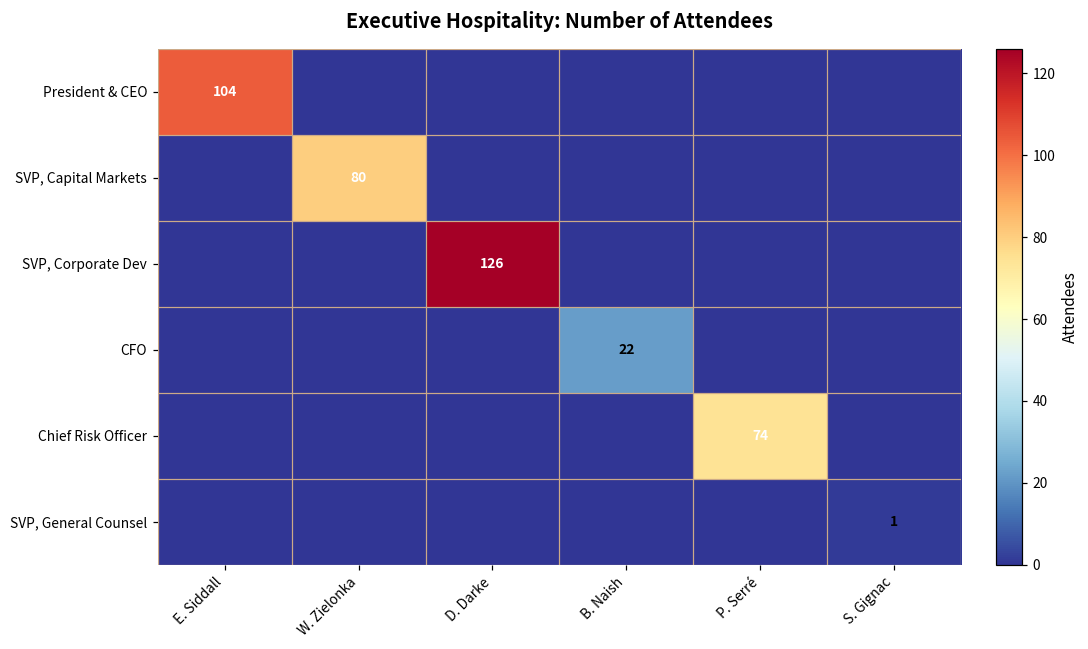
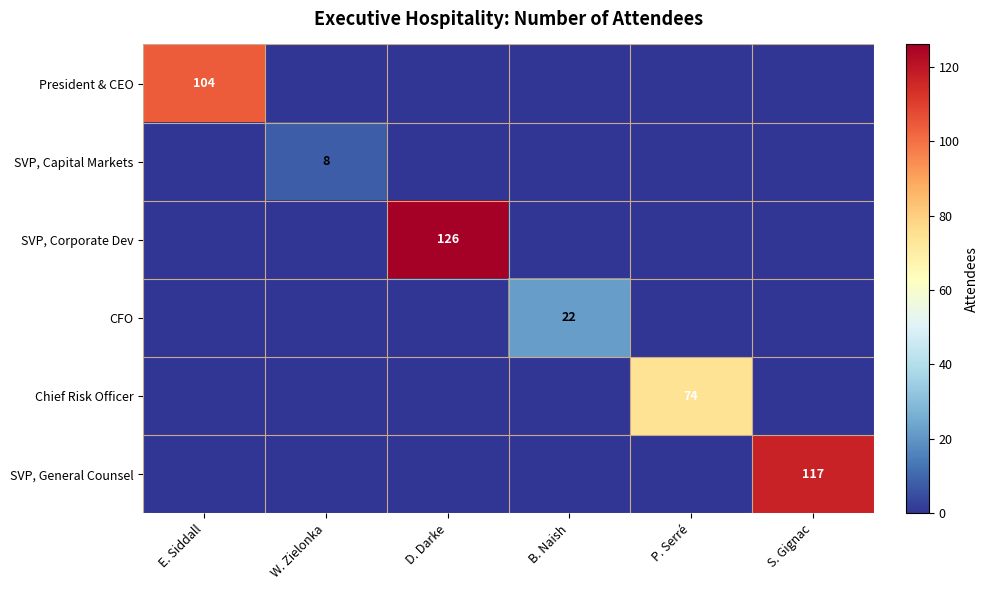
SVP, Capital Markets, W. Zielonka: 80 -> 8
SVP, General Counsel, S. Gignac: 1 -> 117
